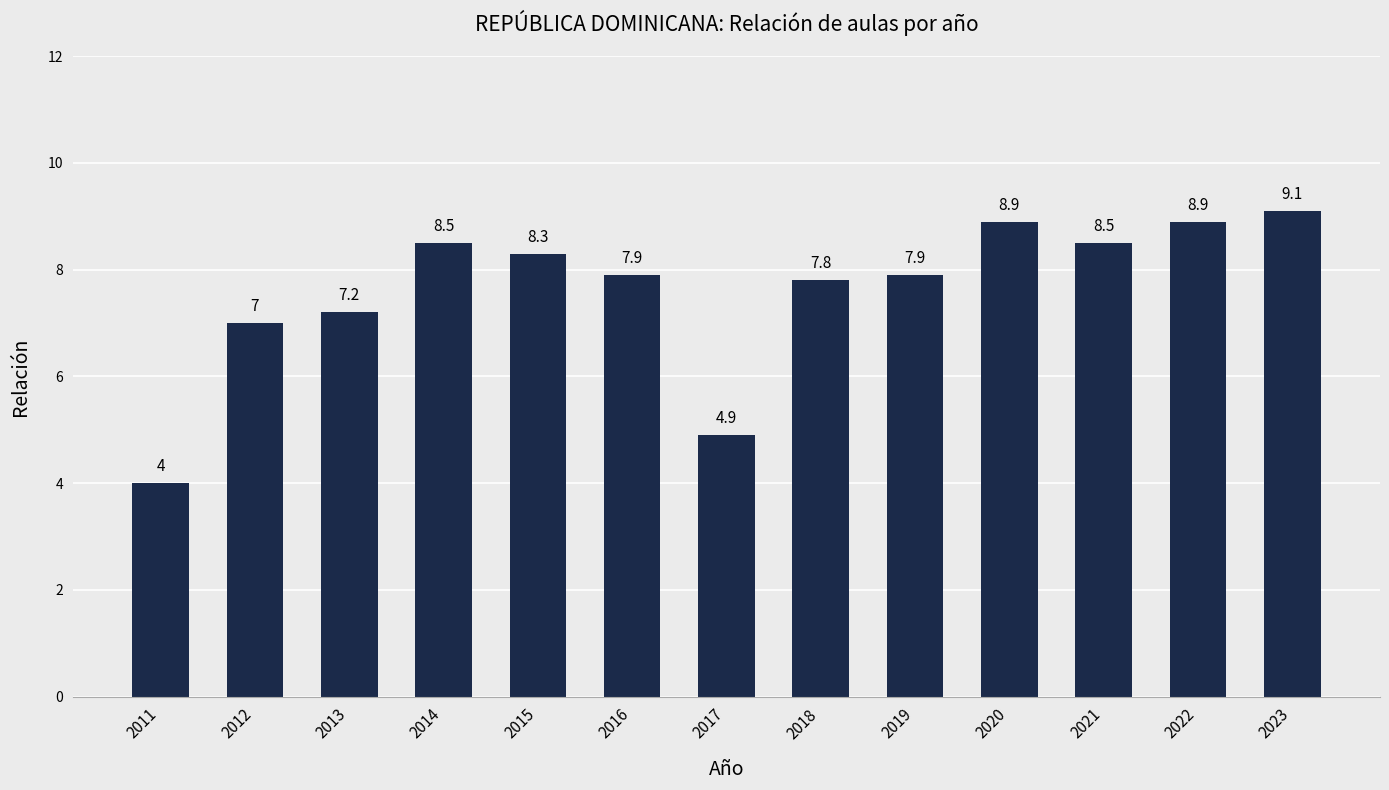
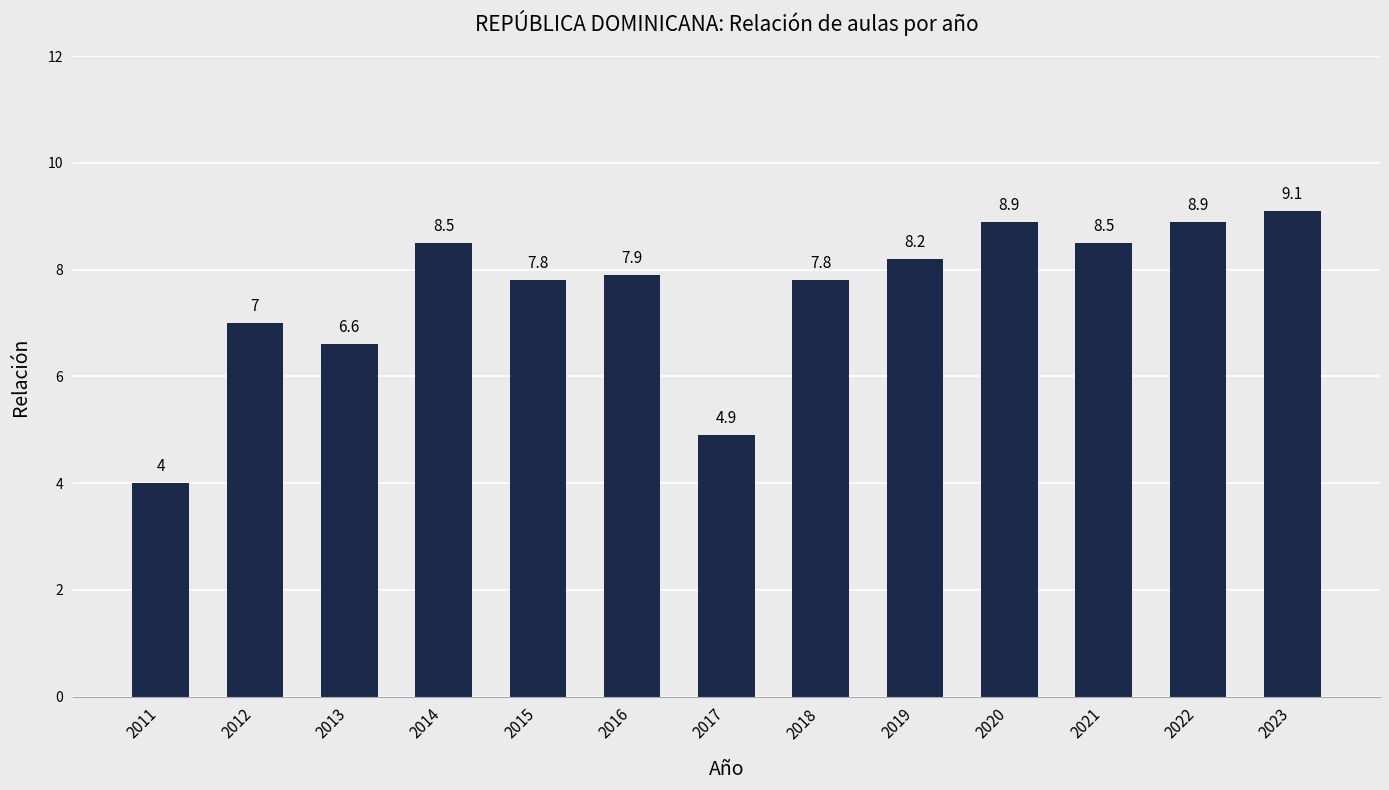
2013: 7.2 -> 6.6
2015: 8.3 -> 7.8
2019: 7.9 -> 8.2
